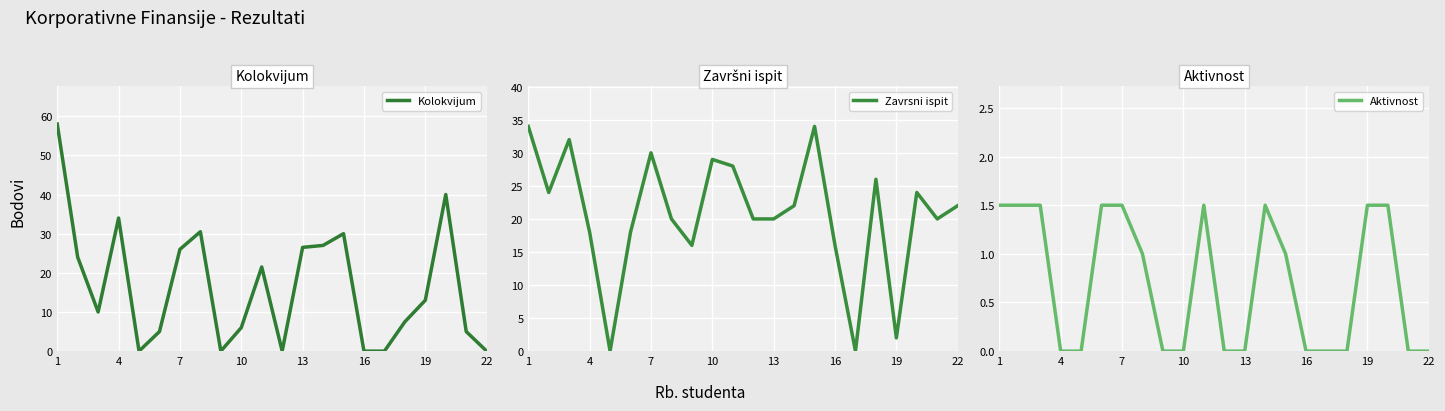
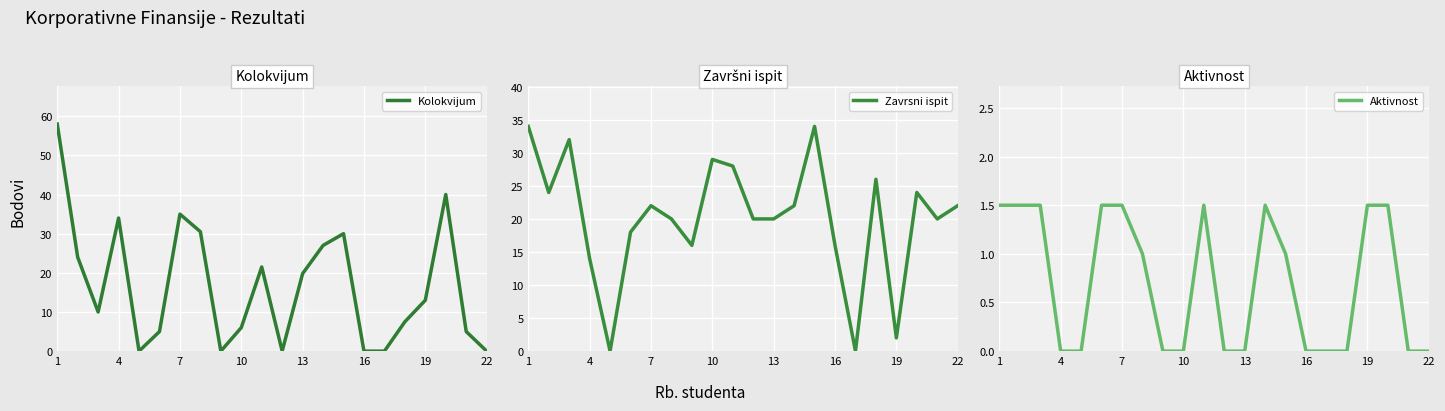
Kolokvijum, 7: 26 -> 35
Kolokvijum, 13: 27 -> 20
Završni ispit, 4: 18 -> 14
Završni ispit, 7: 30 -> 22
